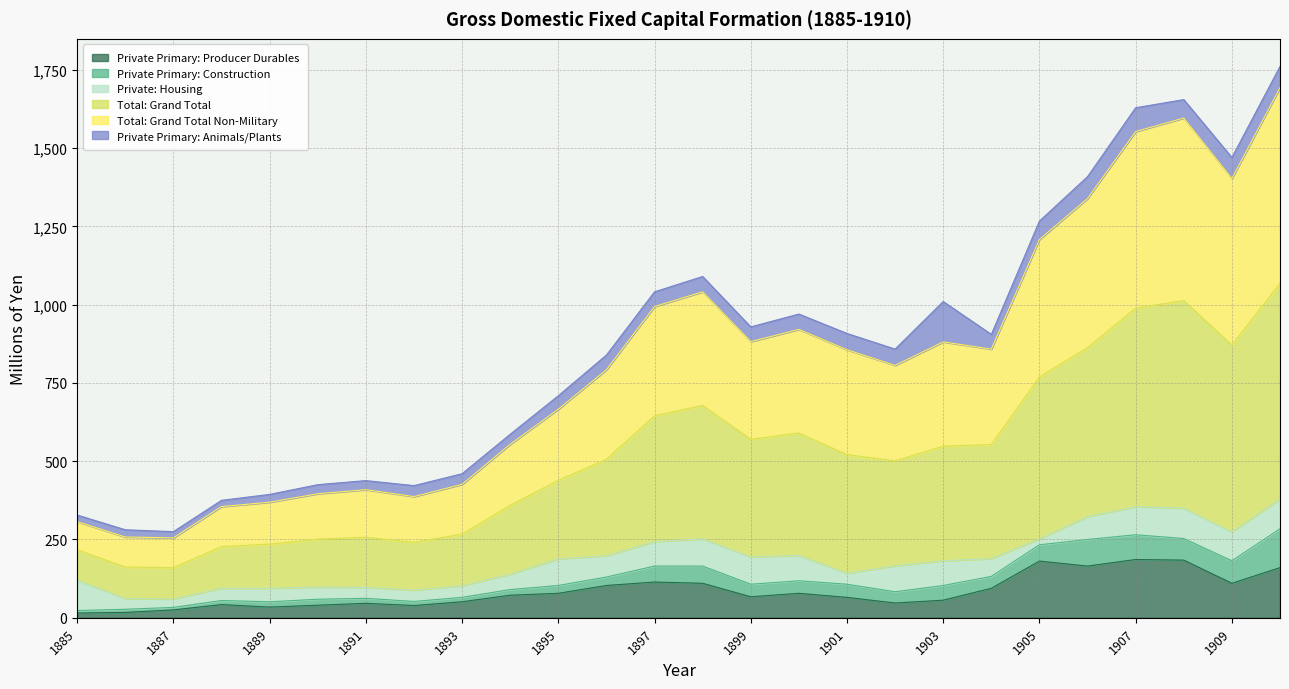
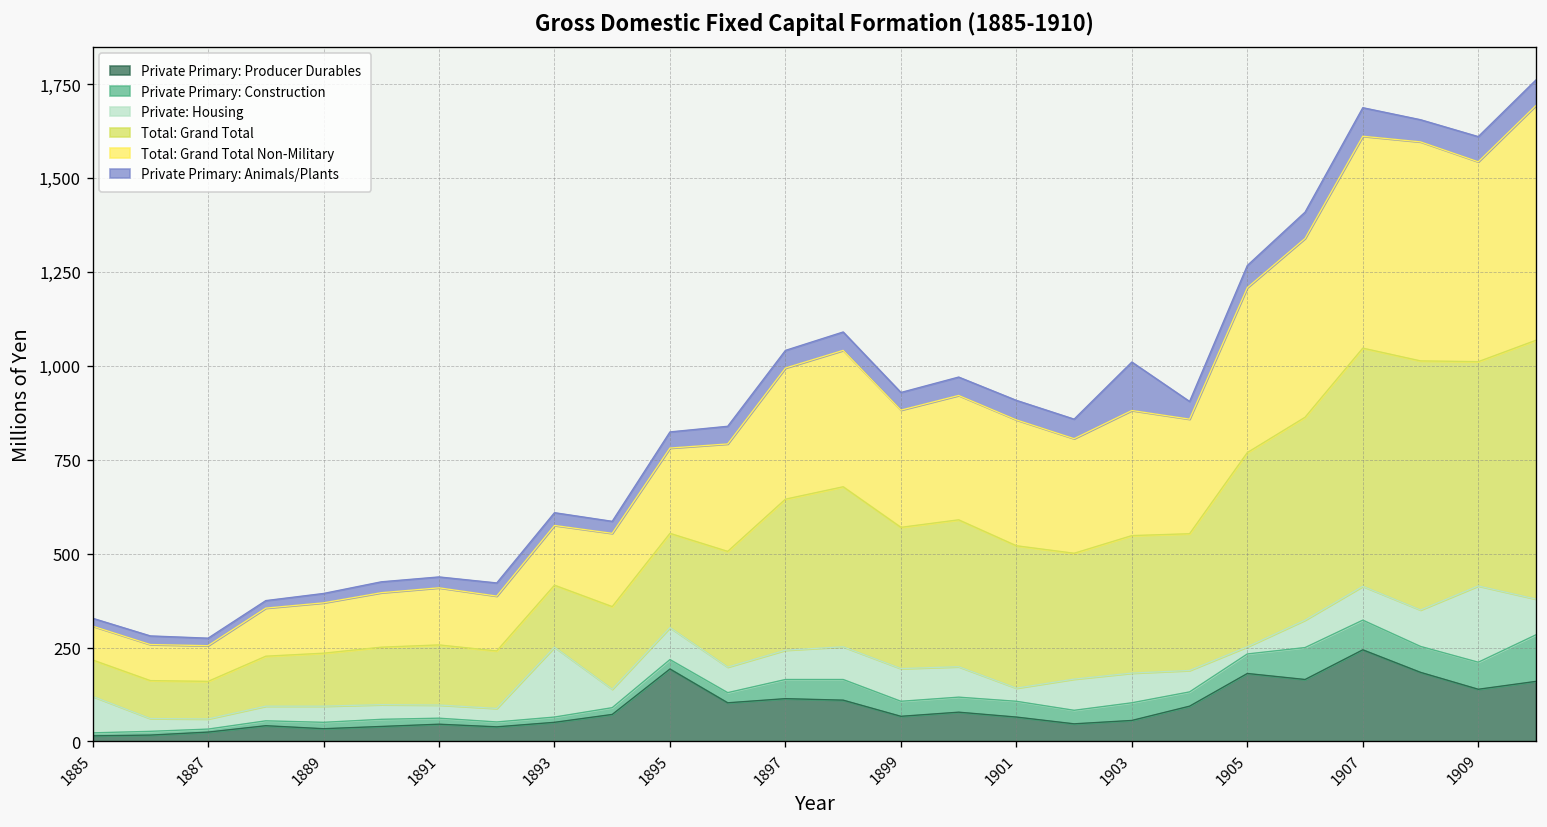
Private: Housing, 1893: 40 -> 190
Private Primary: Producer Durables, 1895: 80 -> 190
Private Primary: Producer Durables, 1907: 190 -> 240
Private Primary: Producer Durables, 1909: 110 -> 140
Private: Housing, 1909: 90 -> 200
